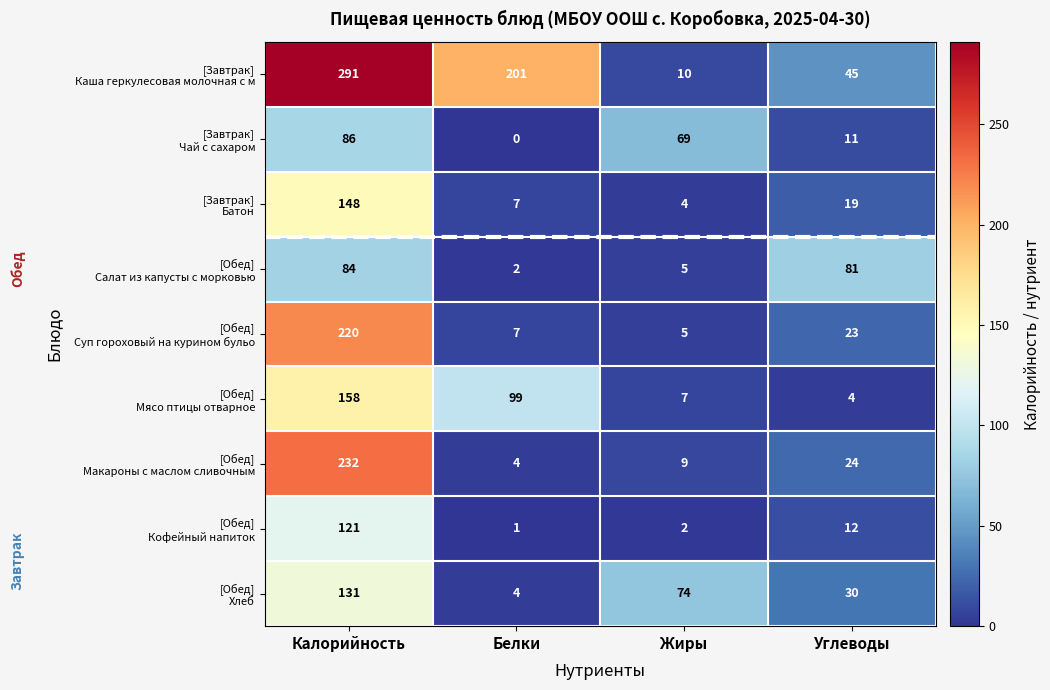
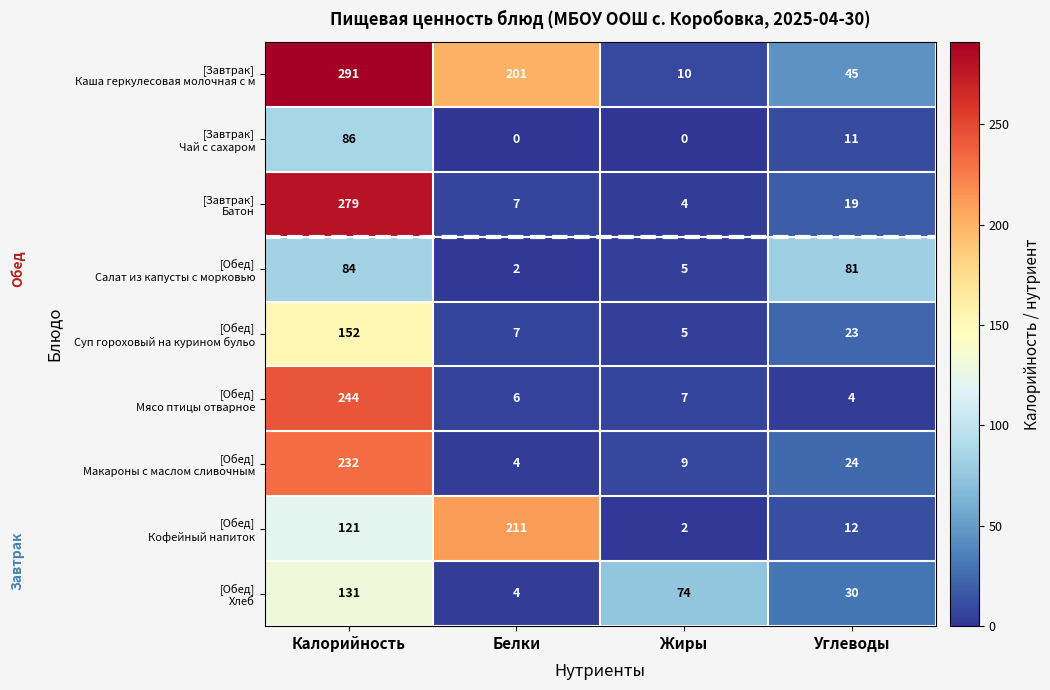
[Завтрак] Чай с сахаром, Жиры: 69 -> 0
[Завтрак] Батон, Калорийность: 148 -> 279
[Обед] Суп гороховый на курином бульо, Калорийность: 220 -> 152
[Обед] Мясо птицы отварное, Калорийность: 158 -> 244
[Обед] Мясо птицы отварное, Белки: 99 -> 6
[Обед] Кофейный напиток, Белки: 1 -> 211
